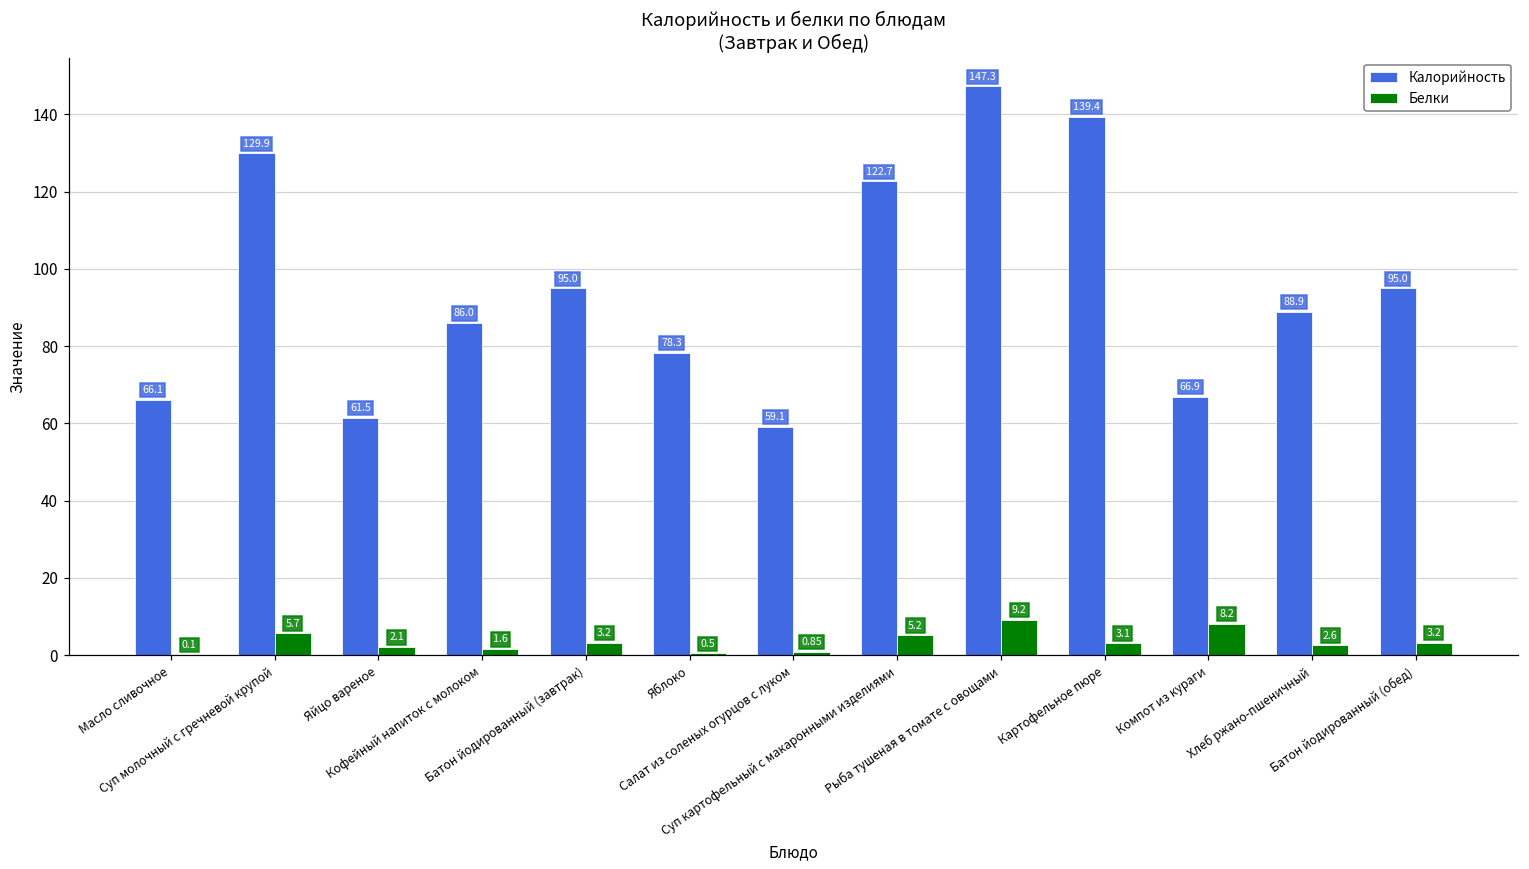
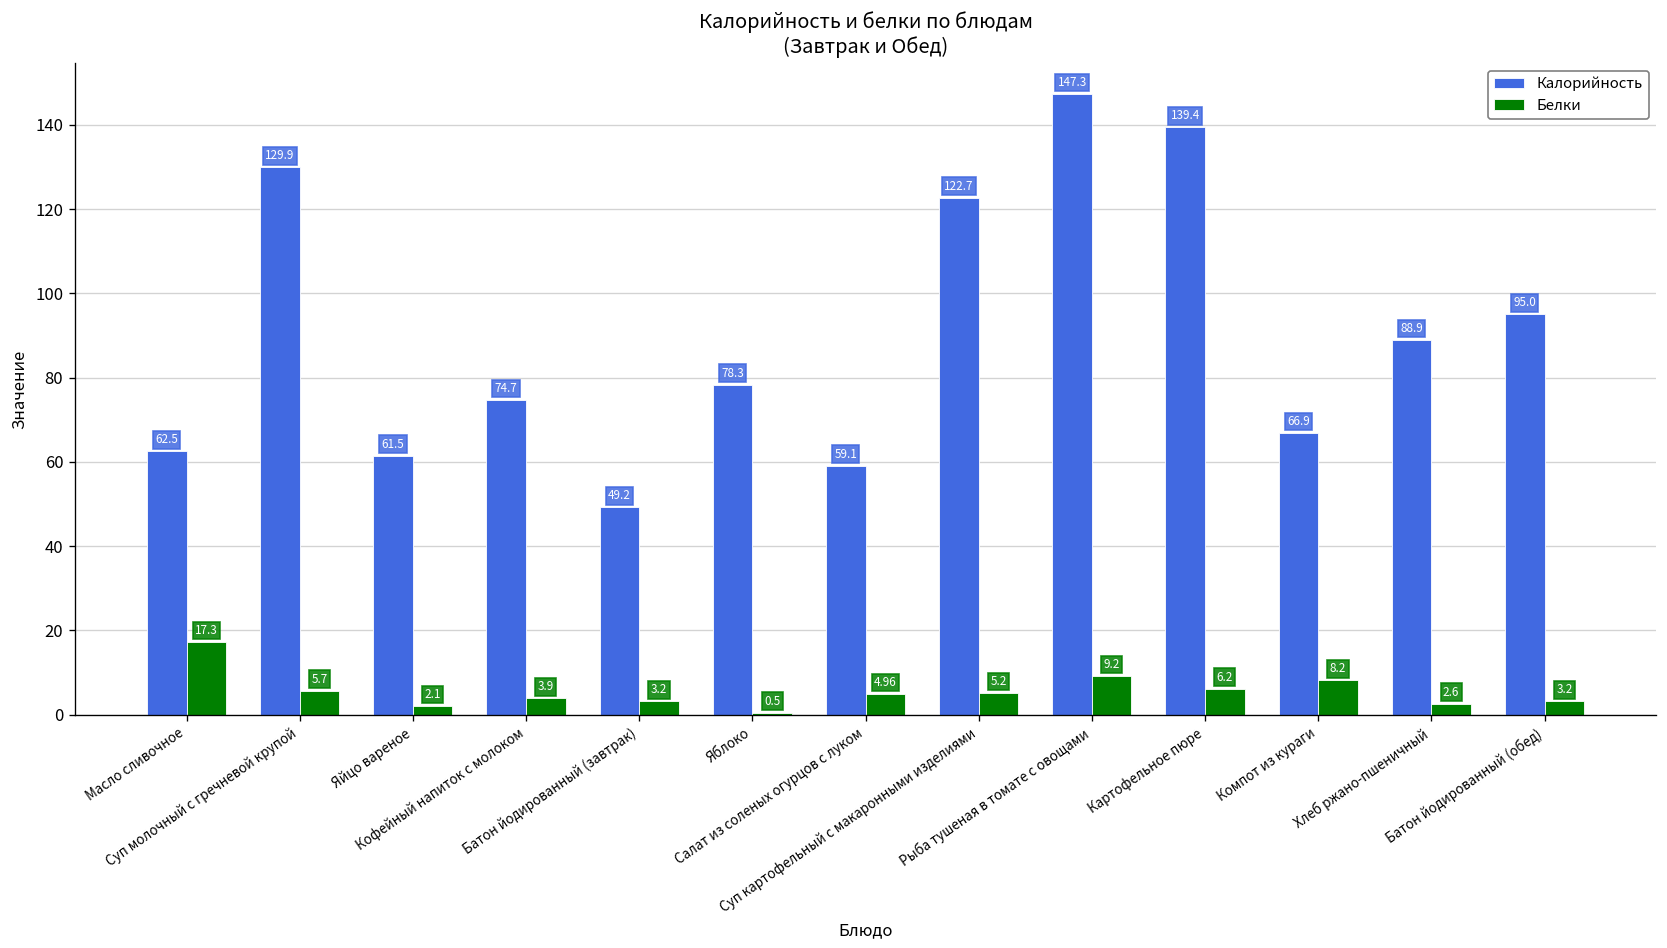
Калорийность, Масло сливочное: 66.1 -> 62.5
Белки, Масло сливочное: 0.1 -> 17.3
Калорийность, Кофейный напиток с молоком: 86.0 -> 74.7
Белки, Кофейный напиток с молоком: 1.6 -> 3.9
Калорийность, Батон йодированный (завтрак): 95.0 -> 49.2
Белки, Салат из соленых огурцов с луком: 0.85 -> 4.96
Белки, Картофельное пюре: 3.1 -> 6.2
